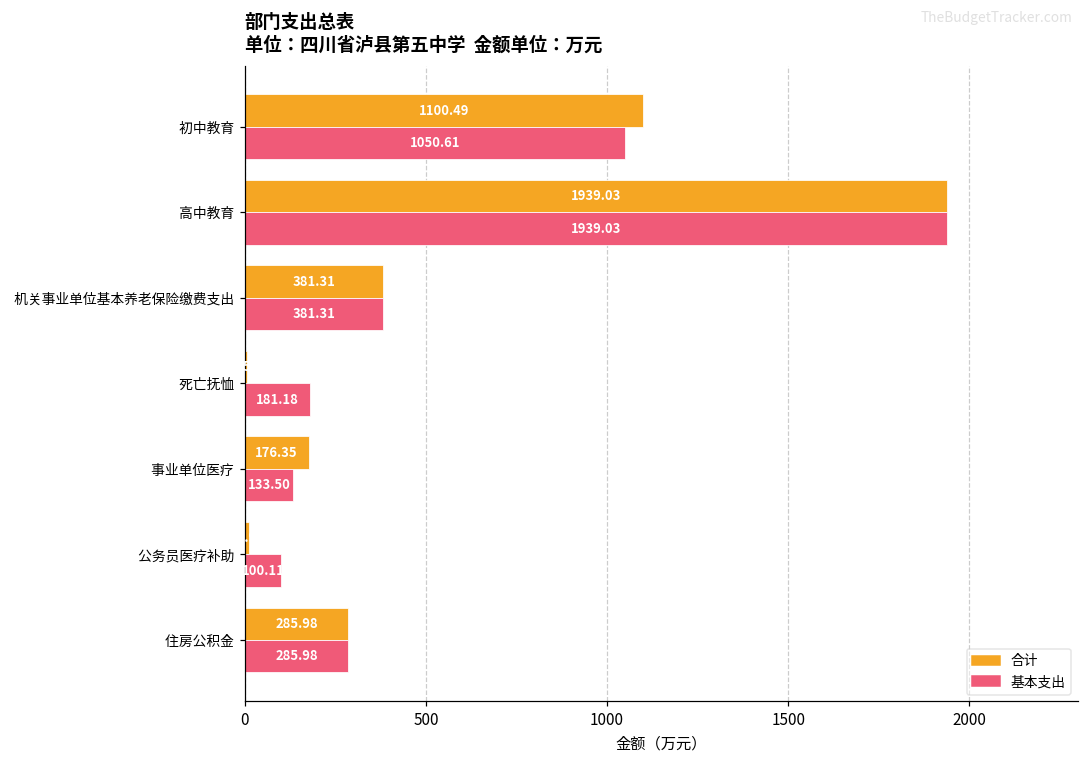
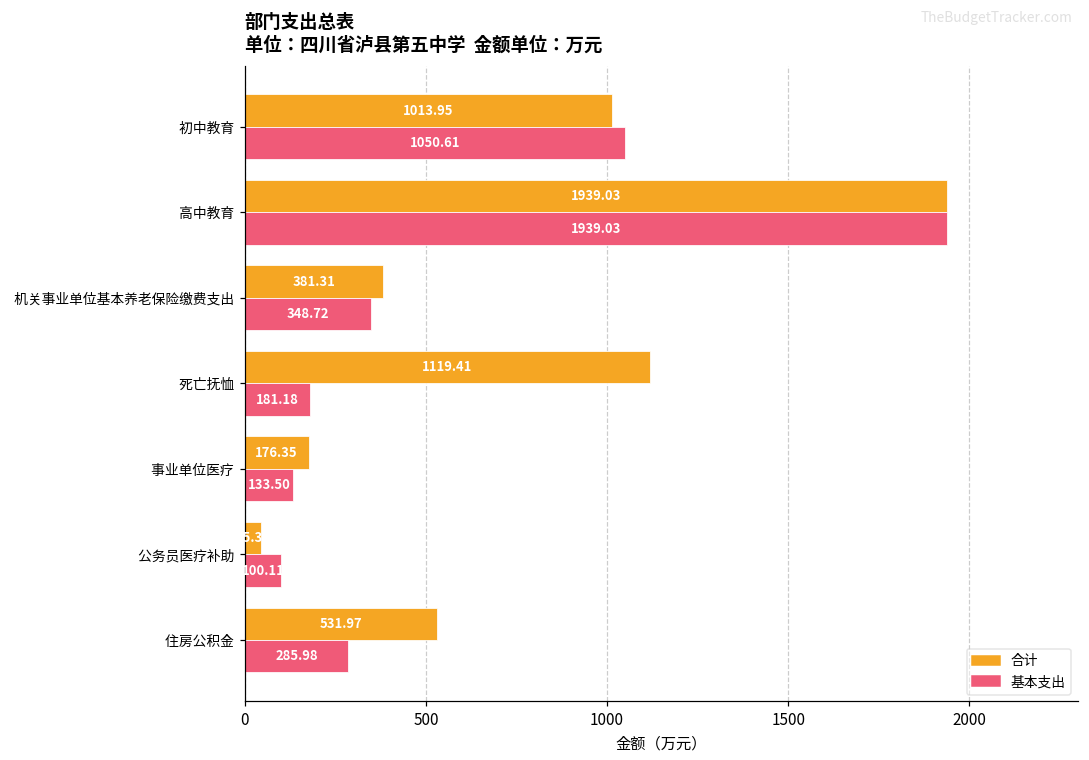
合计, 初中教育: 1100.49 -> 1013.95
基本支出, 机关事业单位基本养老保险缴费支出: 381.31 -> 348.72
合计, 死亡抚恤: 10 -> 1120
合计, 公务员医疗补助: 10 -> 50
合计, 住房公积金: 285.98 -> 531.97
